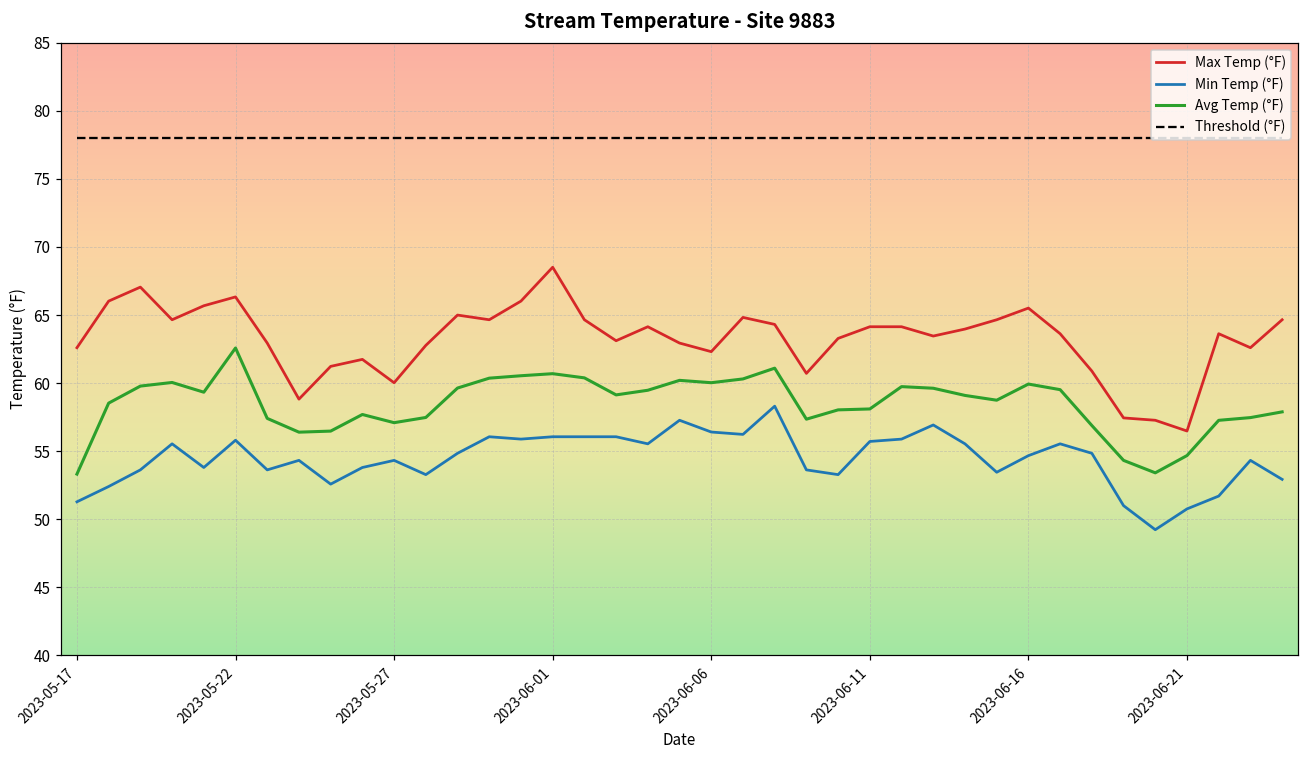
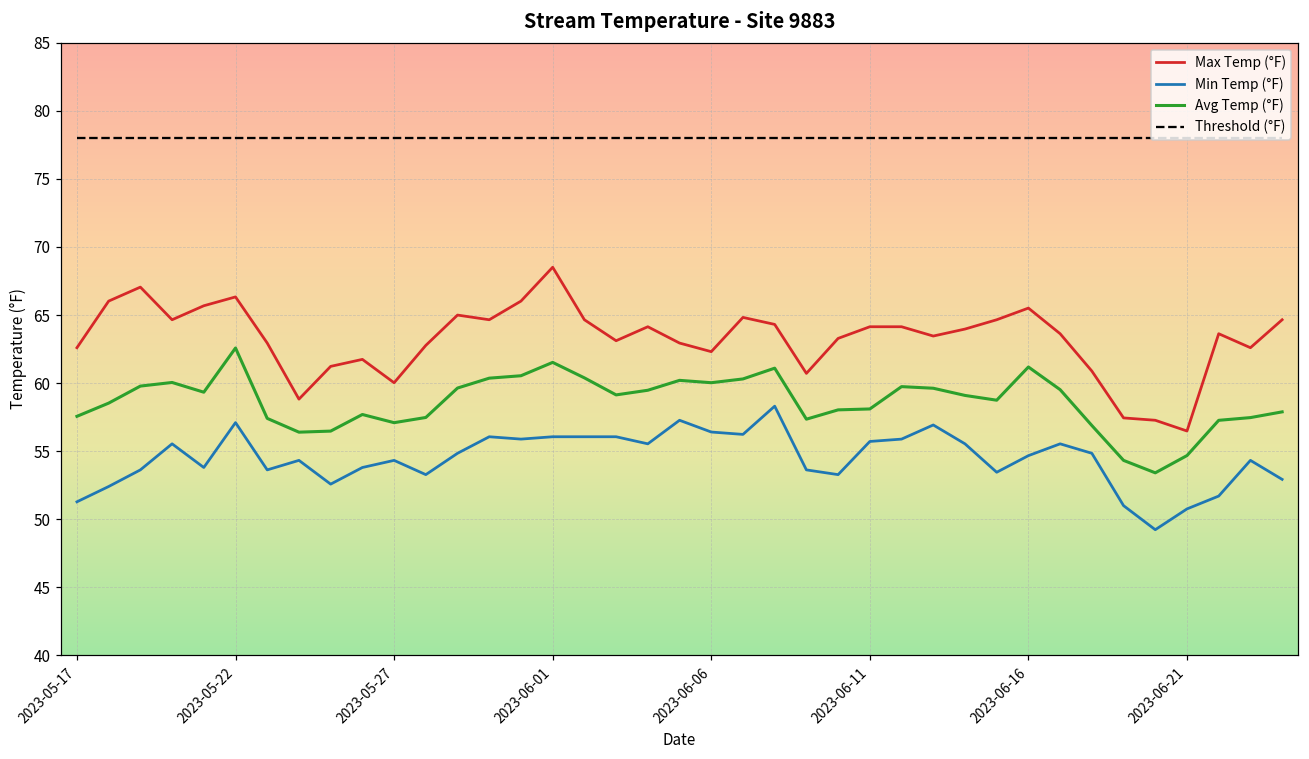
Avg Temp (°F), 2023-05-17: 53.3 -> 57.6
Min Temp (°F), 2023-05-22: 55.8 -> 57.1
Avg Temp (°F), 2023-06-01: 60.7 -> 61.5
Avg Temp (°F), 2023-06-16: 59.9 -> 61.2
